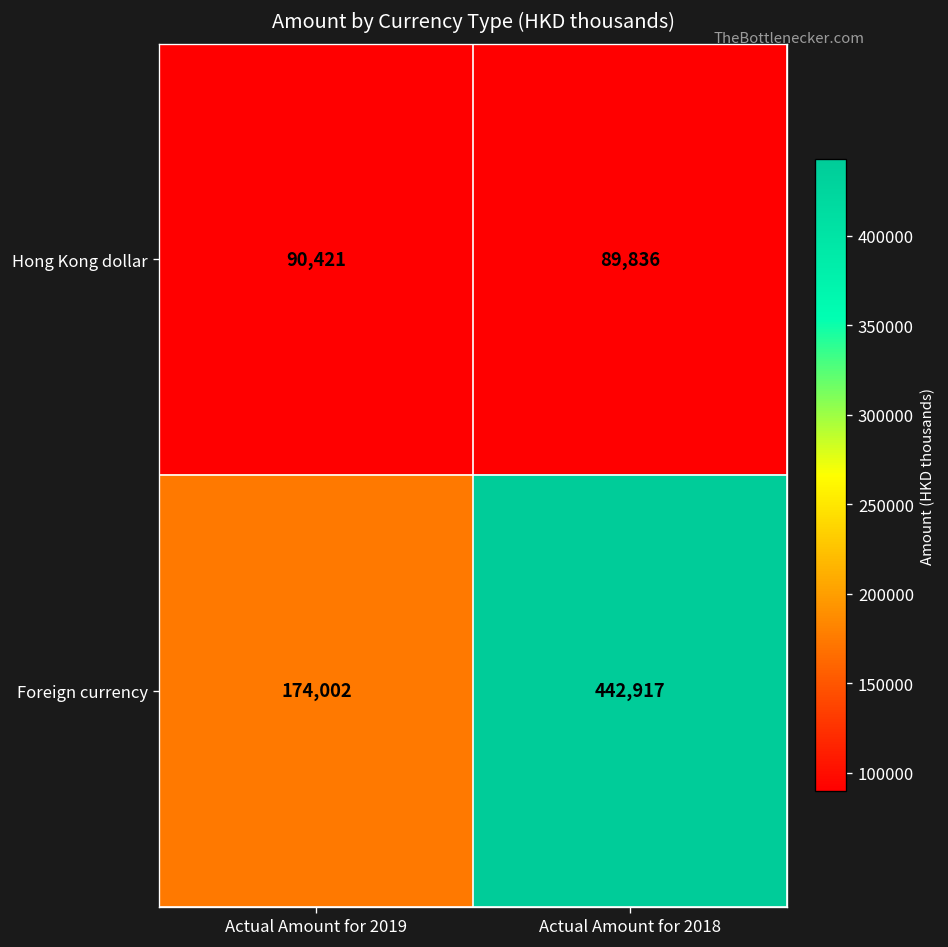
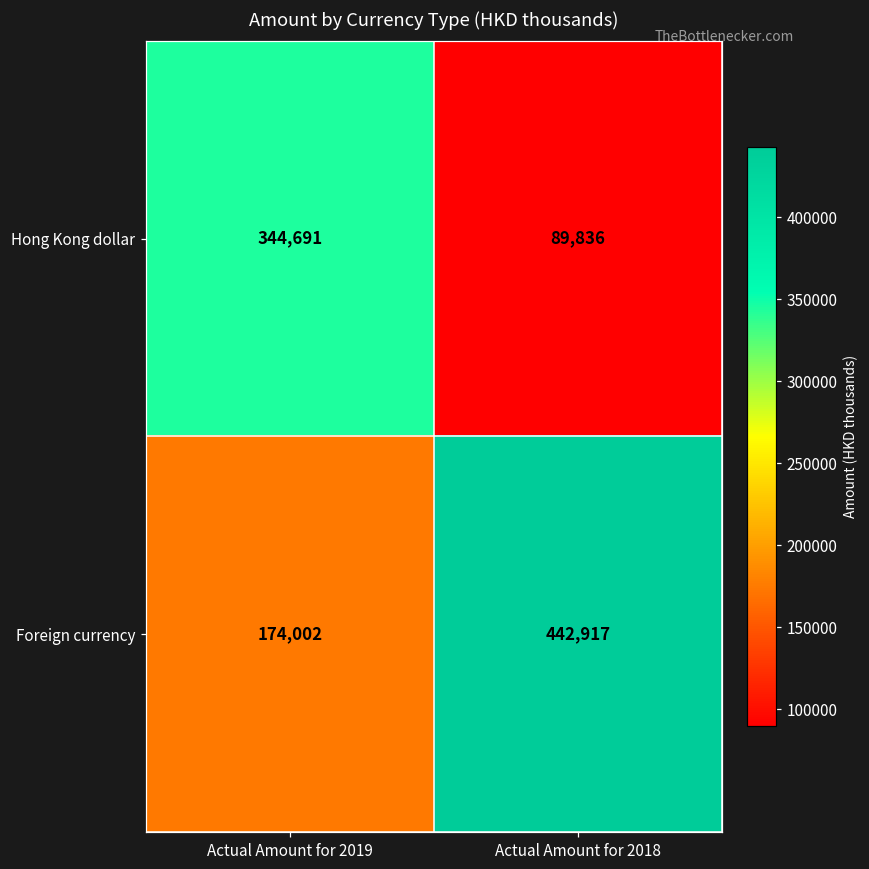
Hong Kong dollar, Actual Amount for 2019: 90,421 -> 344,691
